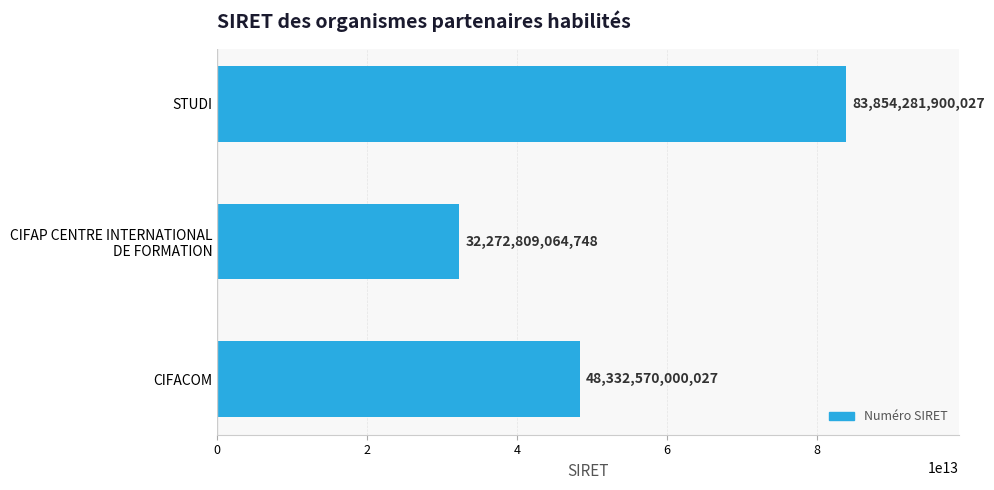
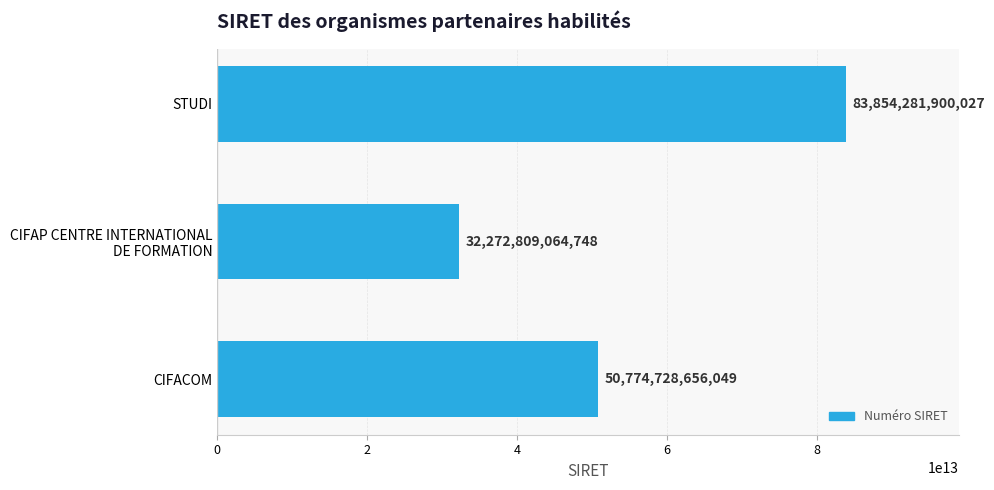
CIFACOM: 48,332,570,000,027 -> 50,774,728,656,049
